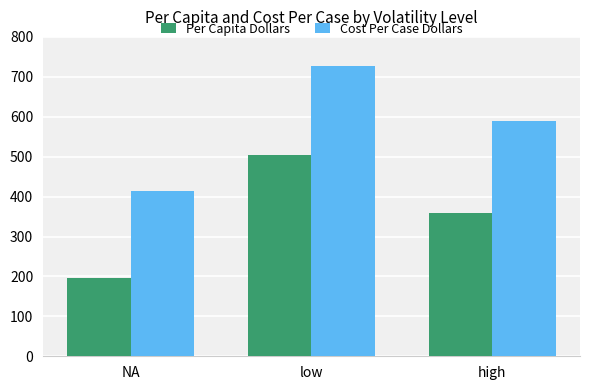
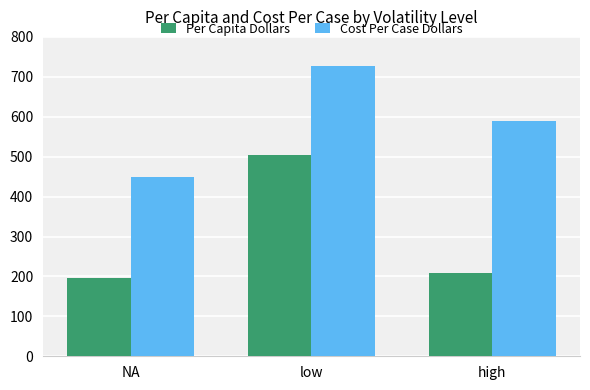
Cost Per Case Dollars, NA: 410 -> 450
Per Capita Dollars, high: 360 -> 210
